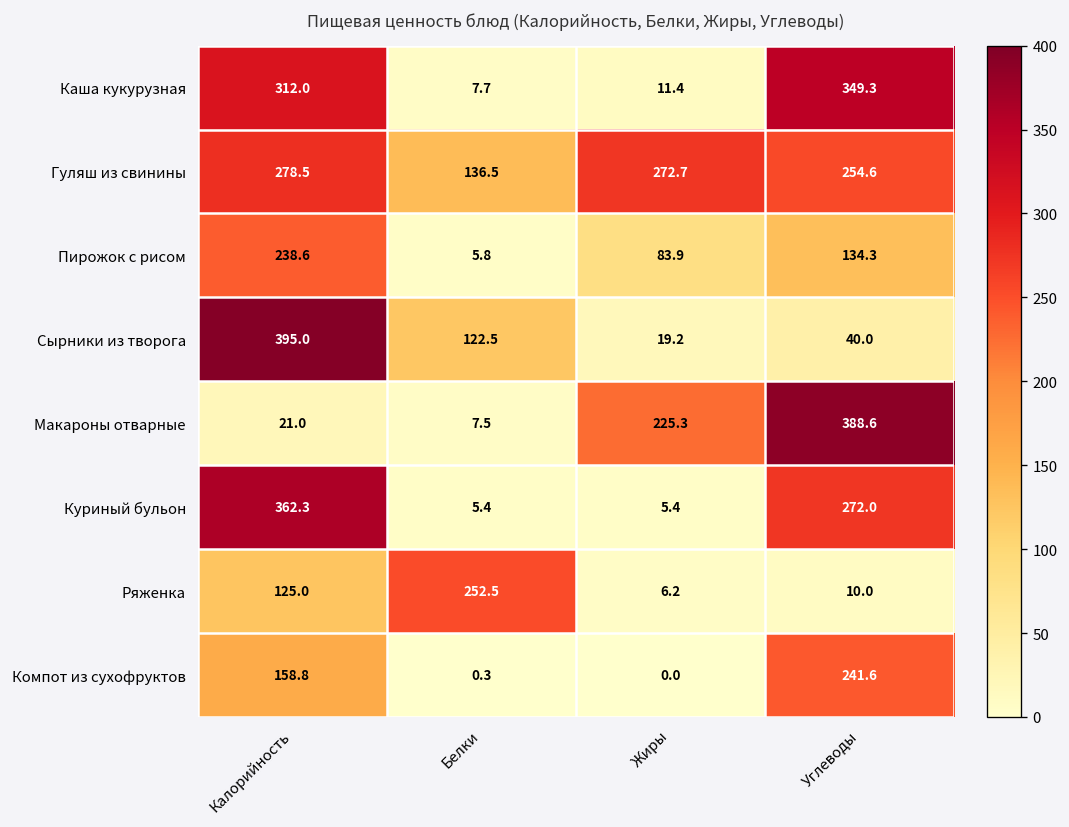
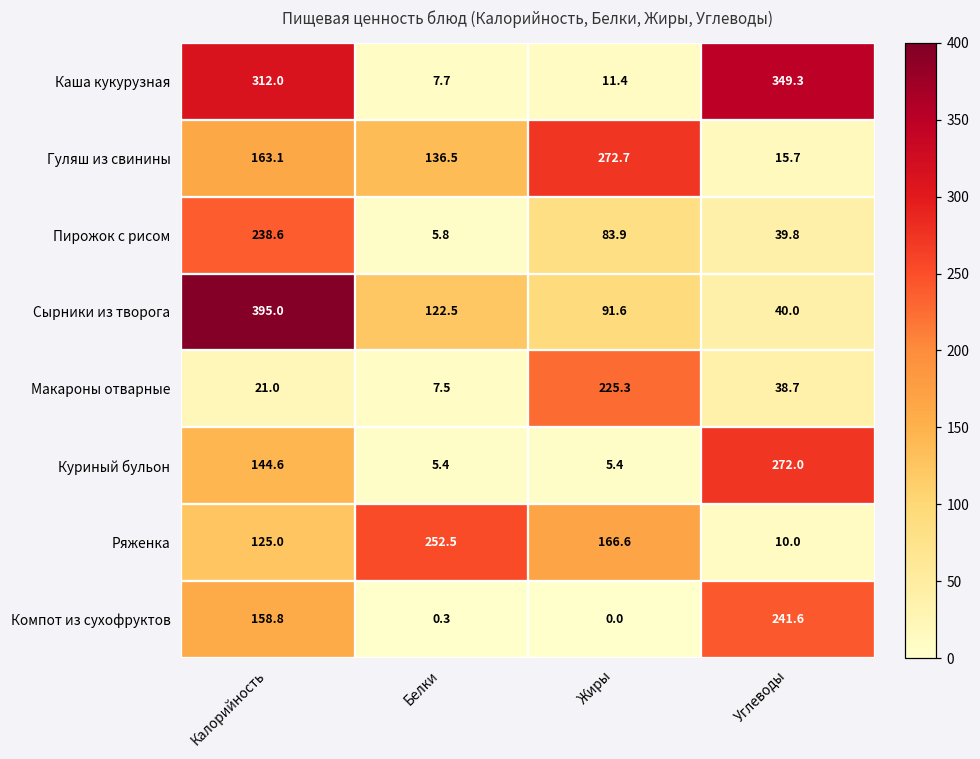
Гуляш из свинины, Калорийность: 278.5 -> 163.1
Гуляш из свинины, Углеводы: 254.6 -> 15.7
Пирожок с рисом, Углеводы: 134.3 -> 39.8
Сырники из творога, Жиры: 19.2 -> 91.6
Макароны отварные, Углеводы: 388.6 -> 38.7
Куриный бульон, Калорийность: 362.3 -> 144.6
Ряженка, Жиры: 6.2 -> 166.6
